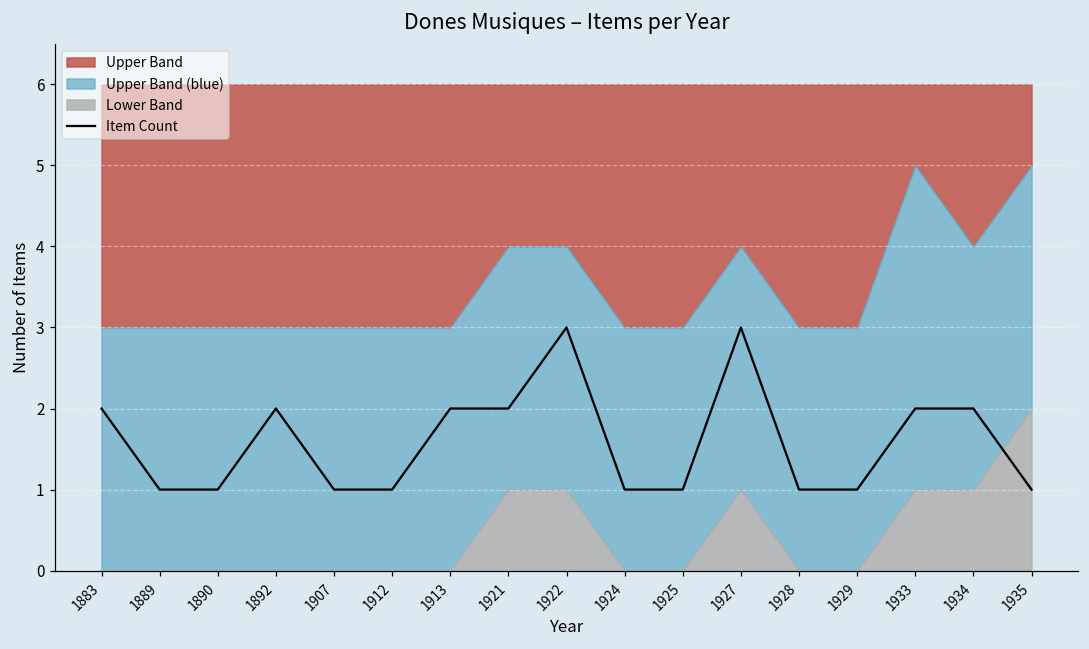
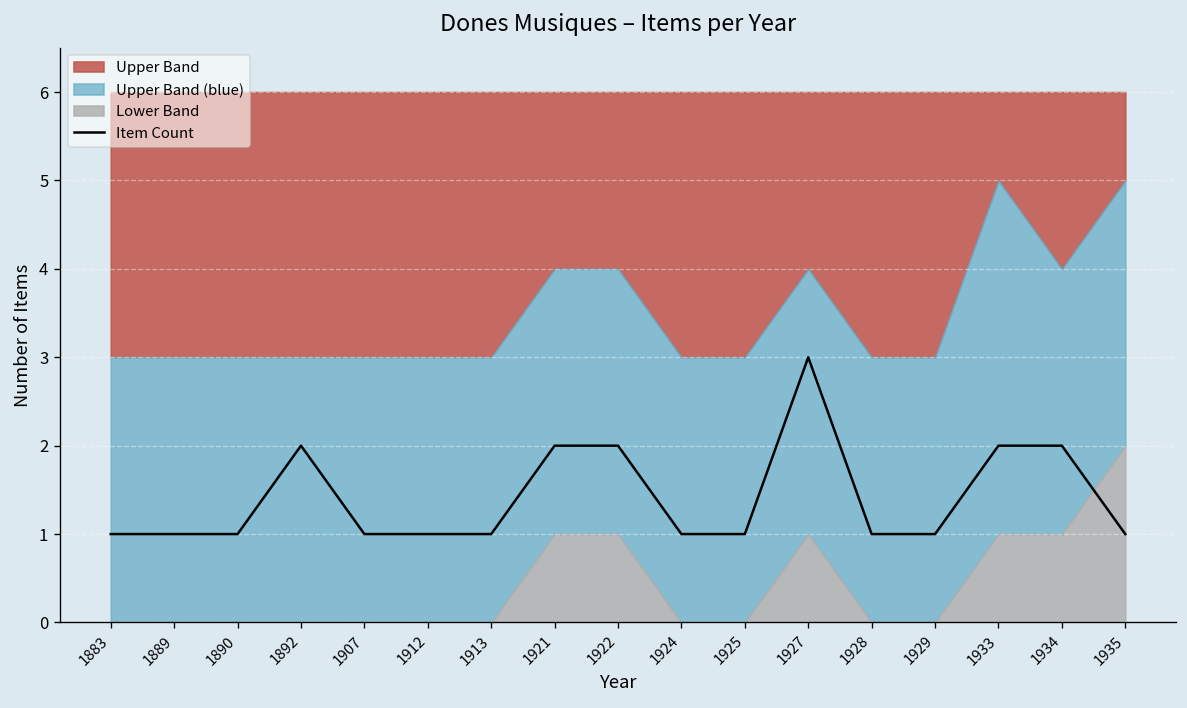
Item Count, 1883: 2 -> 1
Item Count, 1913: 2 -> 1
Item Count, 1922: 3 -> 2
